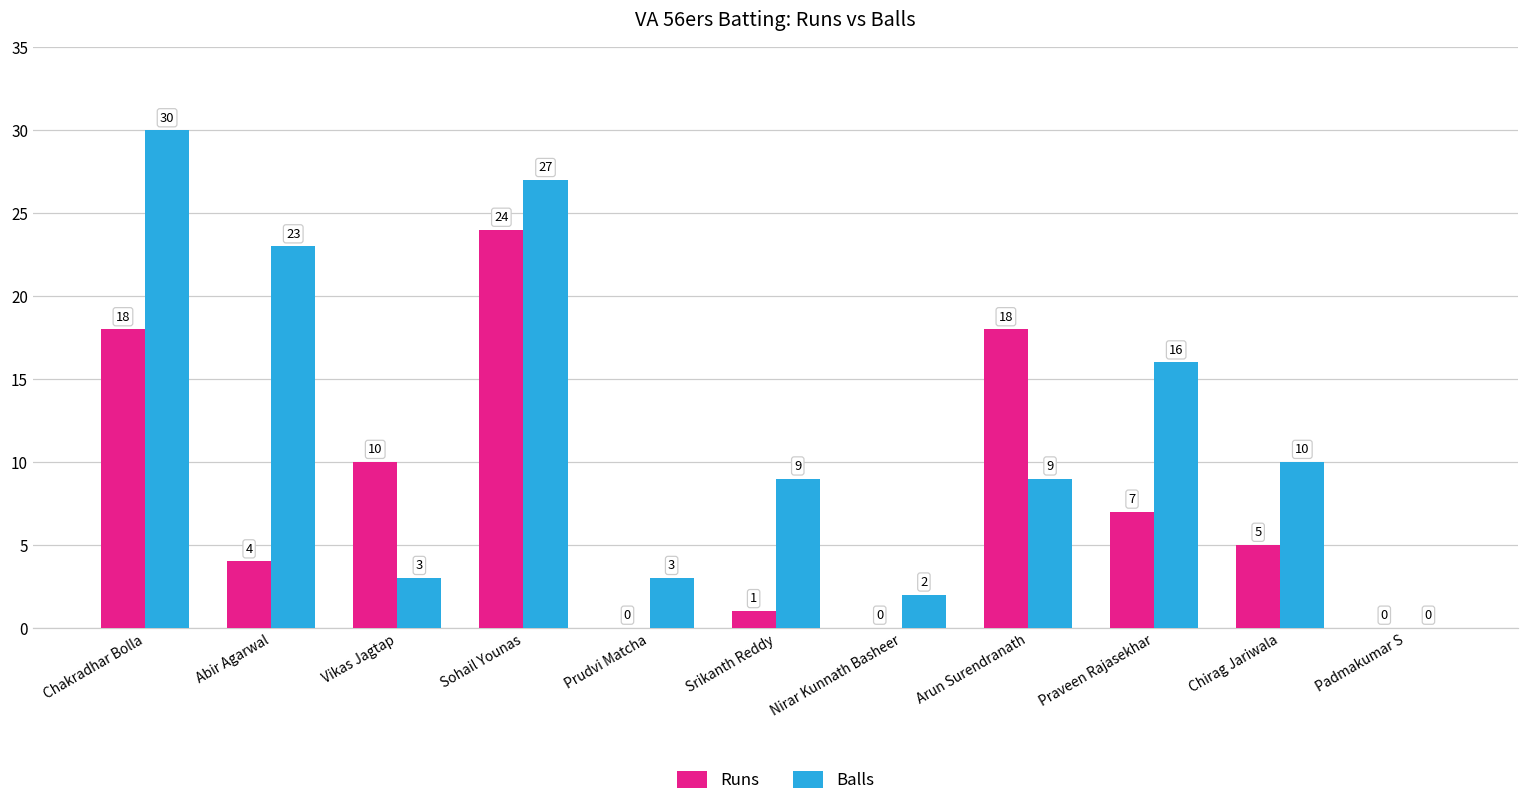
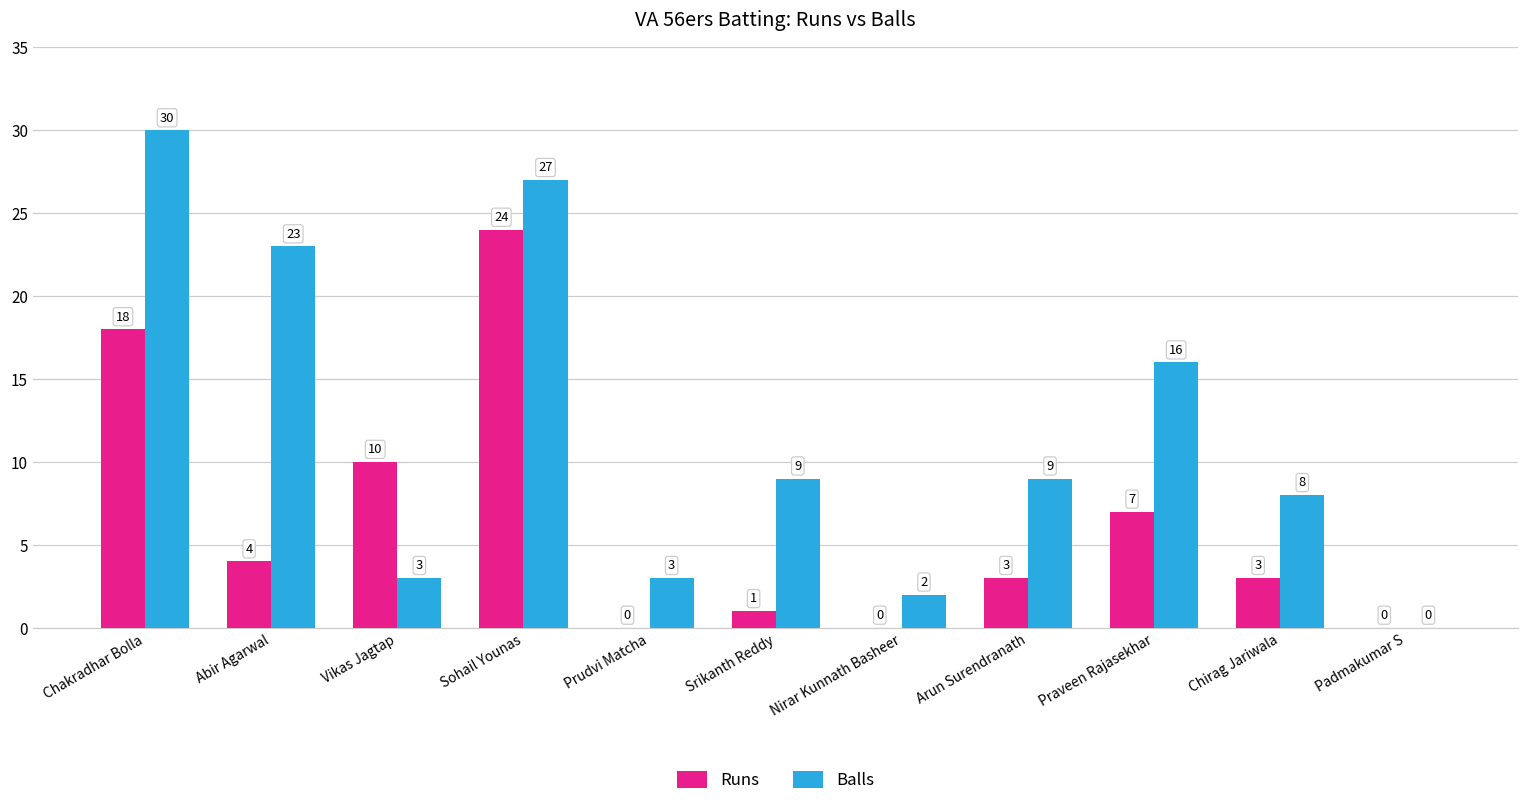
Runs, Arun Surendranath: 18 -> 3
Runs, Chirag Jariwala: 5 -> 3
Balls, Chirag Jariwala: 10 -> 8
